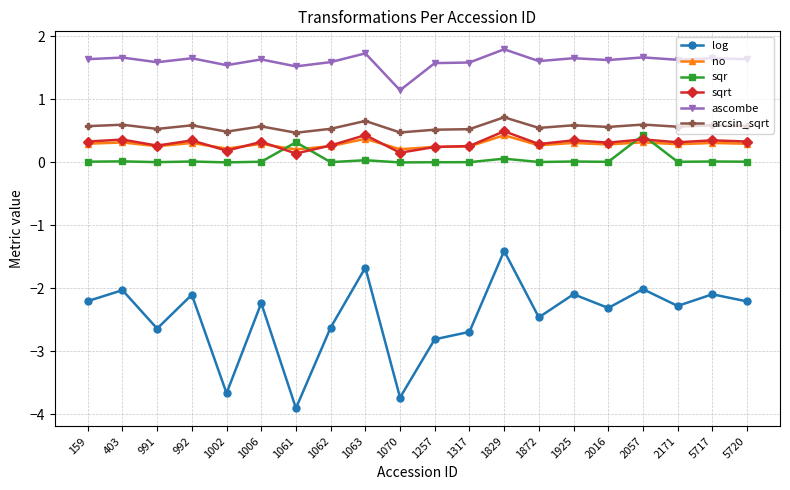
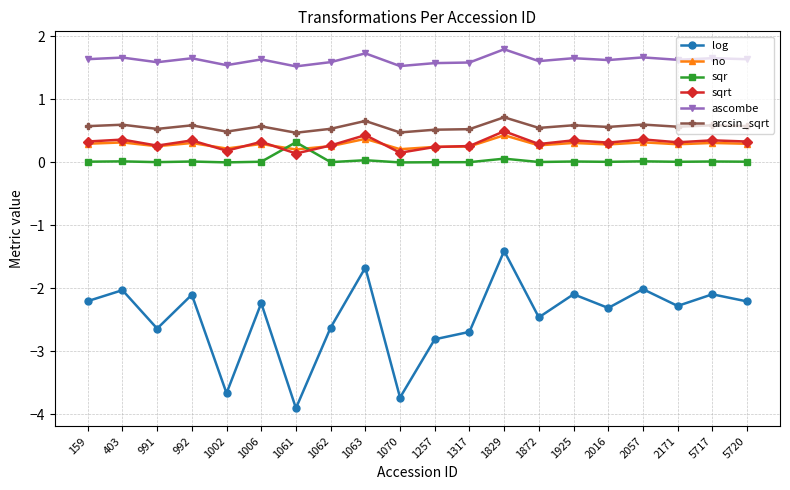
ascombe, 1070: 1.1 -> 1.5
sqr, 2057: 0.4 -> 0.0
